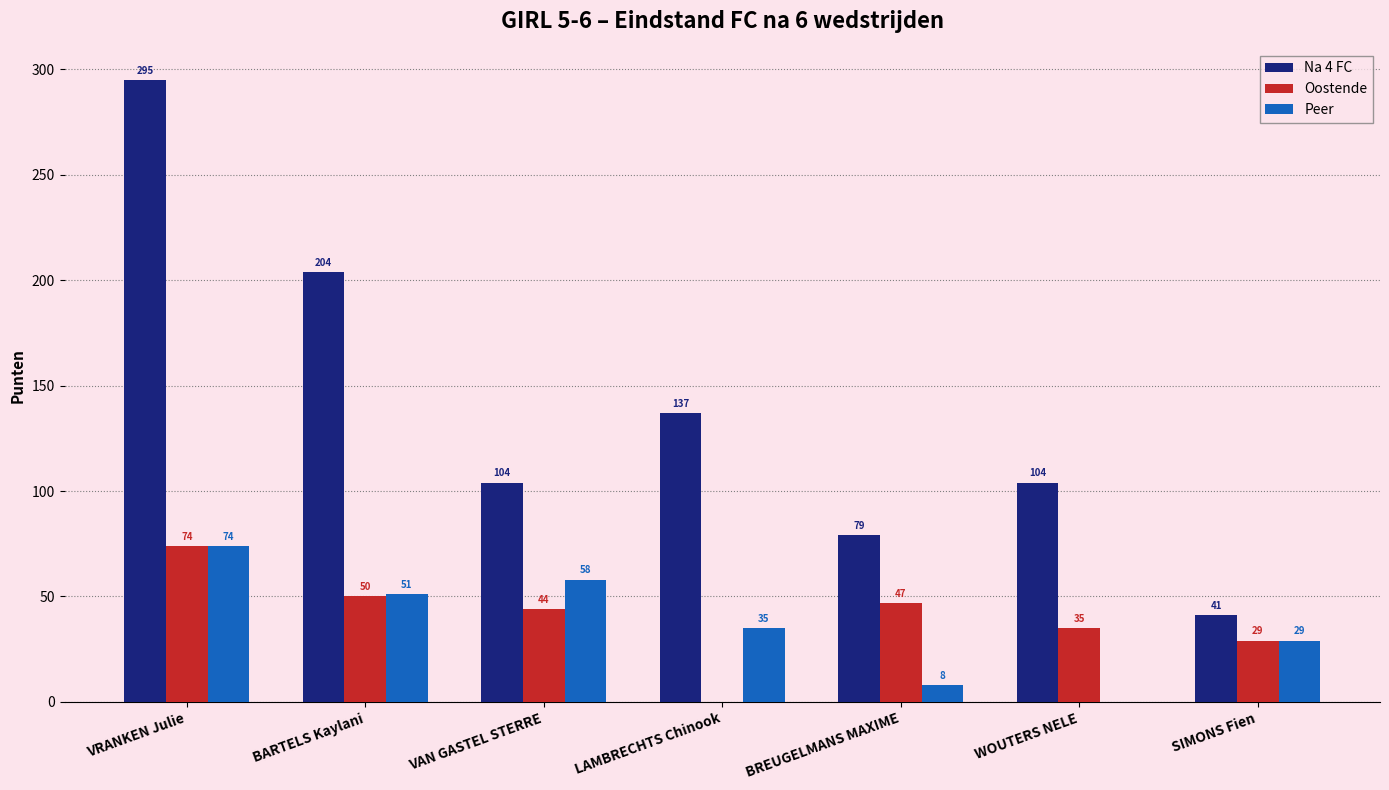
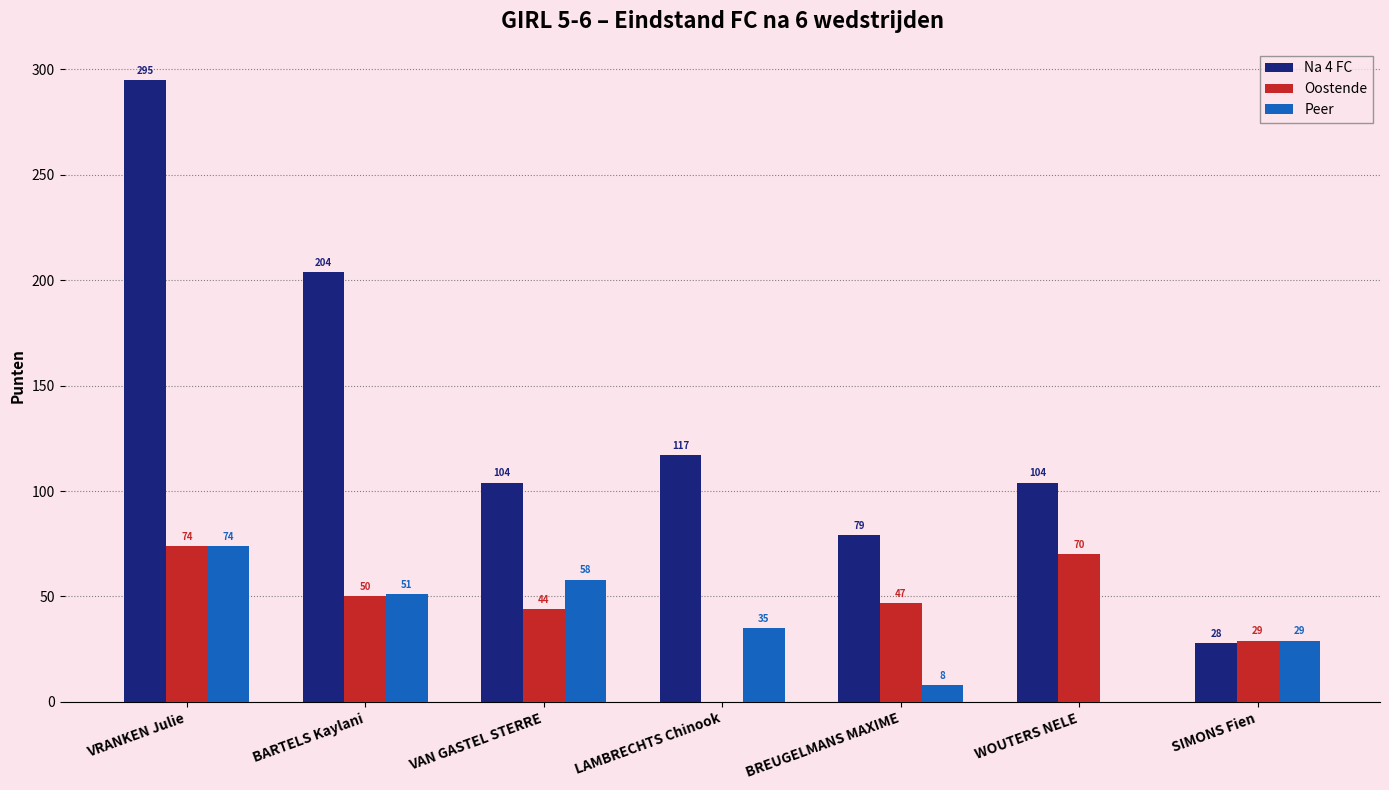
Na 4 FC, LAMBRECHTS Chinook: 137 -> 117
Oostende, WOUTERS NELE: 35 -> 70
Na 4 FC, SIMONS Fien: 41 -> 28
